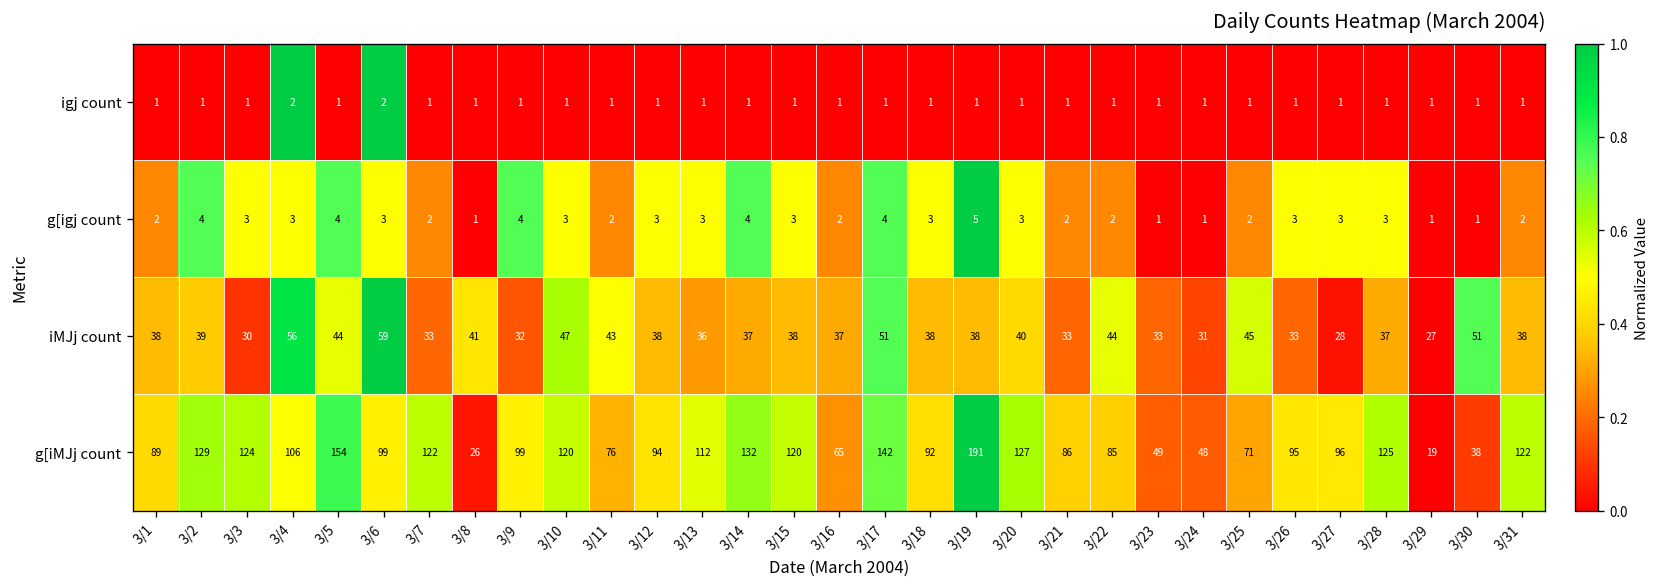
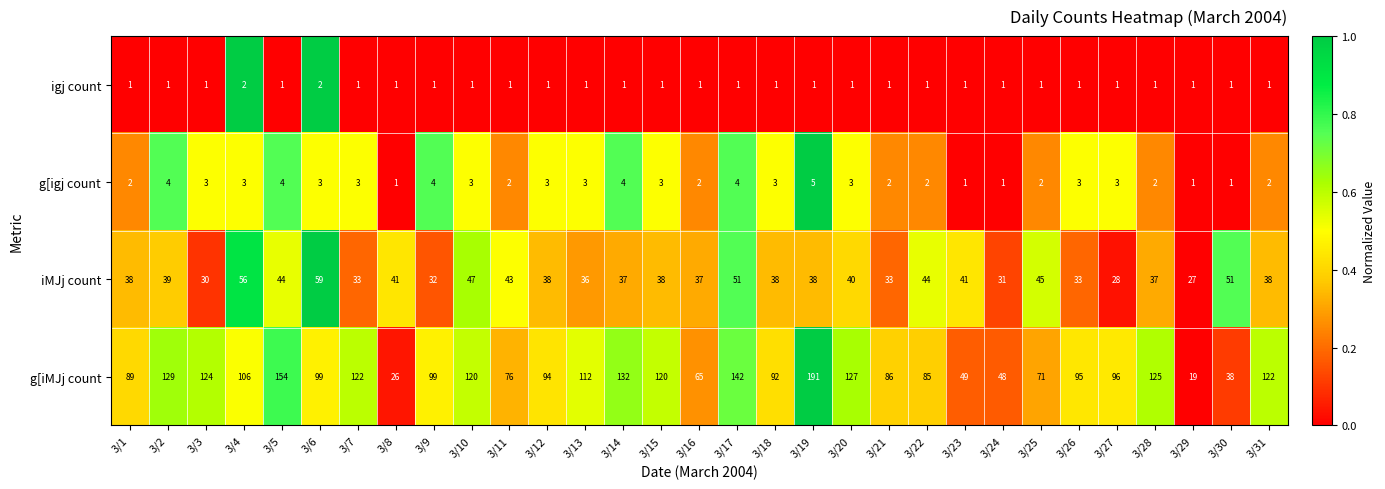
g[igj count, 3/7: 2 -> 3
g[igj count, 3/28: 3 -> 2
iMJj count, 3/23: 33 -> 41
